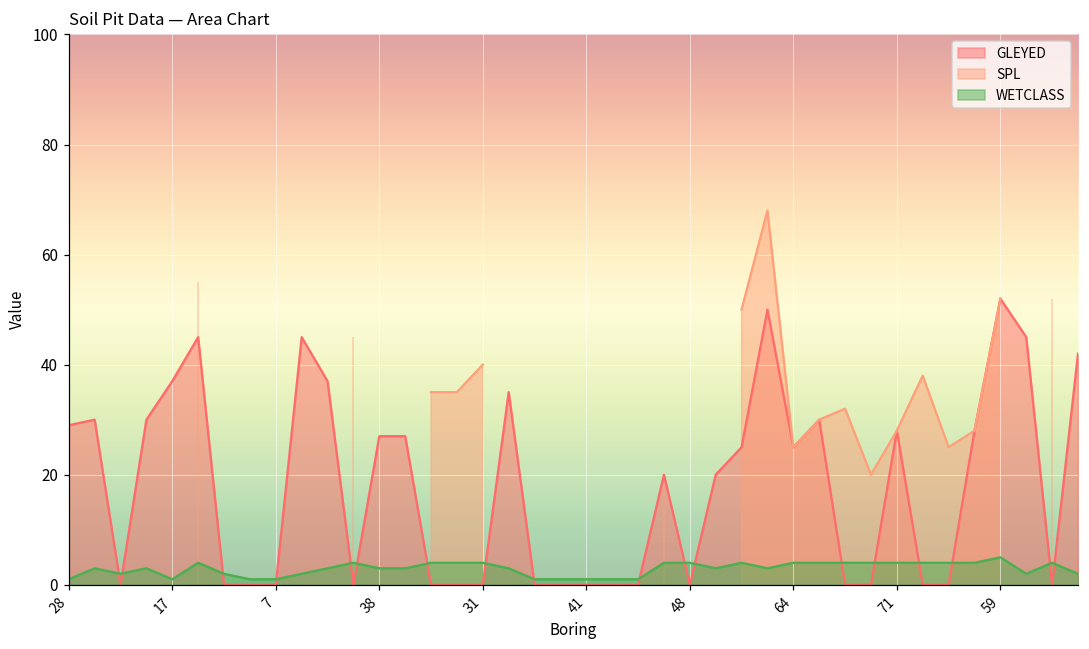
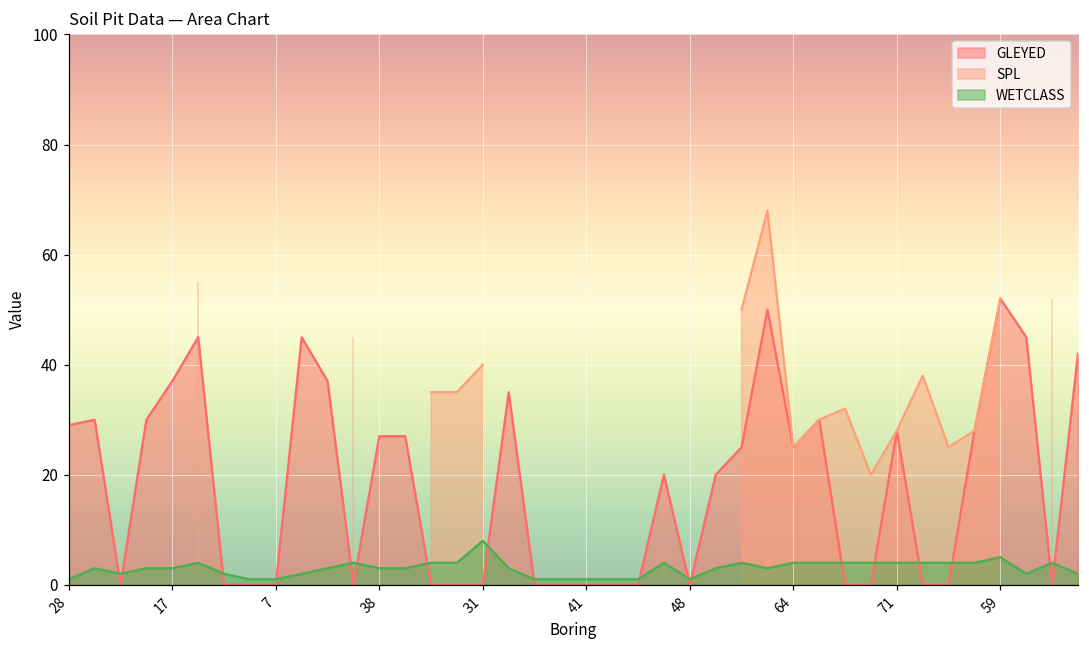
WETCLASS, 17: 1 -> 3
WETCLASS, 31: 4 -> 8
WETCLASS, 48: 4 -> 1
